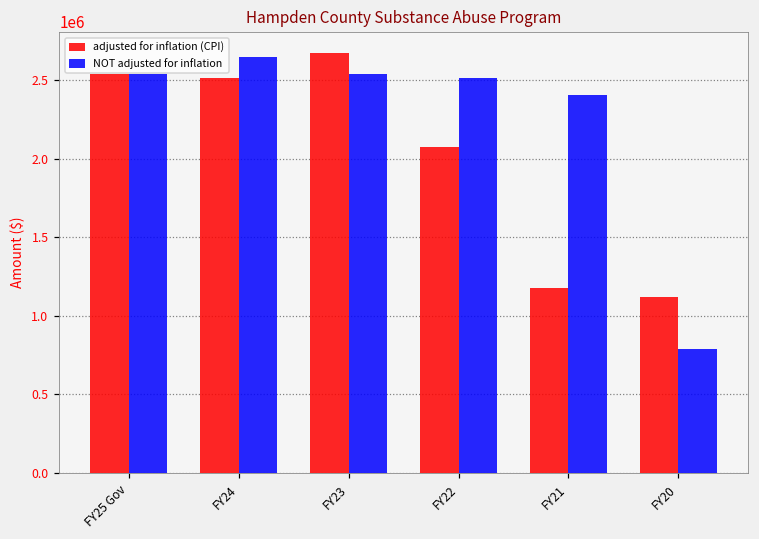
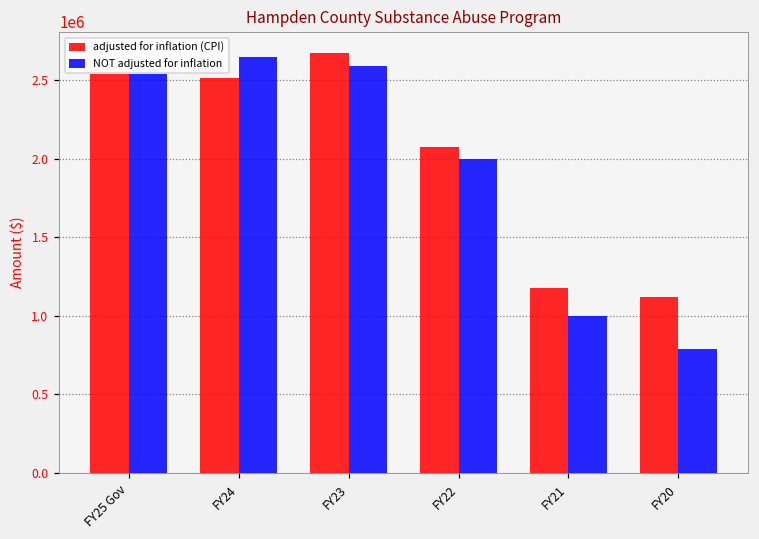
NOT adjusted for inflation, FY23: 2540000 -> 2590000
NOT adjusted for inflation, FY22: 2510000 -> 2000000
NOT adjusted for inflation, FY21: 2410000 -> 1000000
